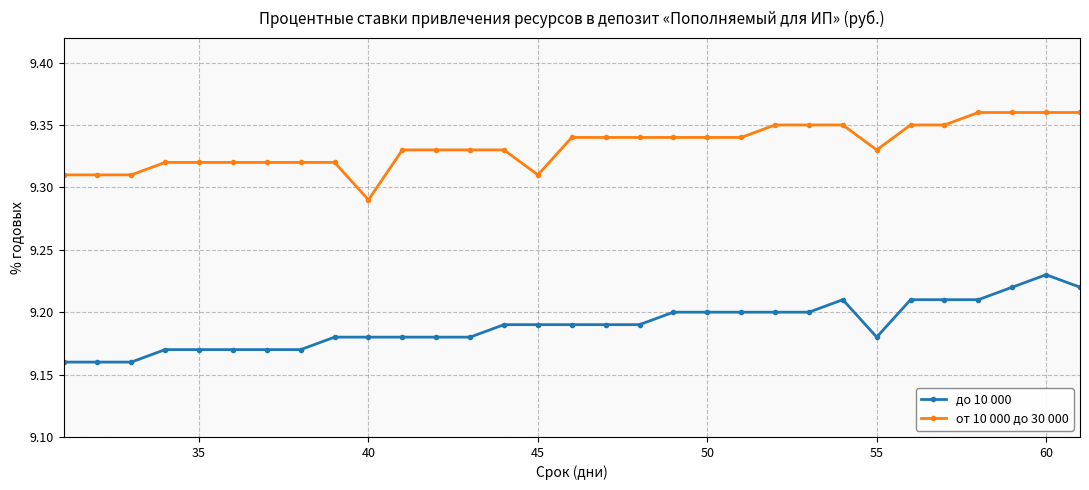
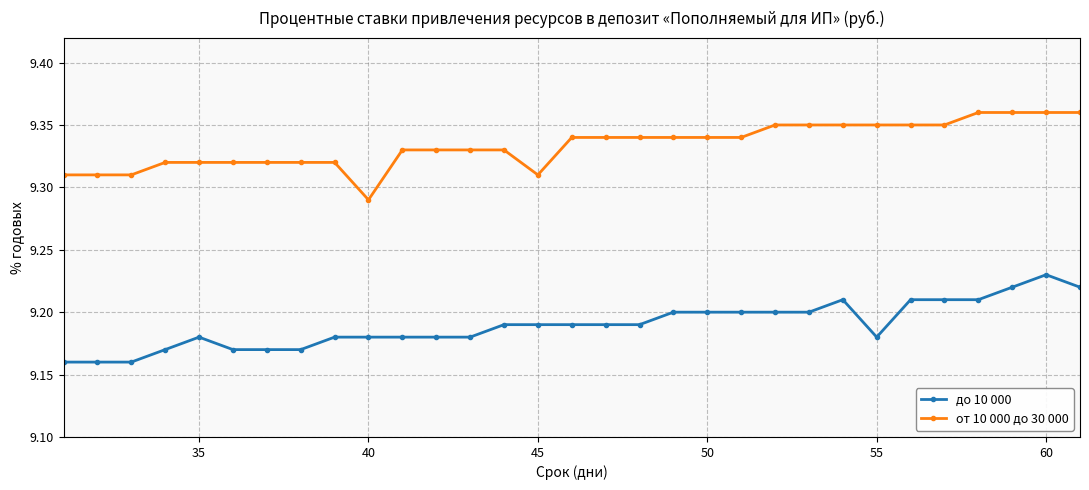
до 10 000, 35: 9.17 -> 9.18
от 10 000 до 30 000, 55: 9.33 -> 9.35
